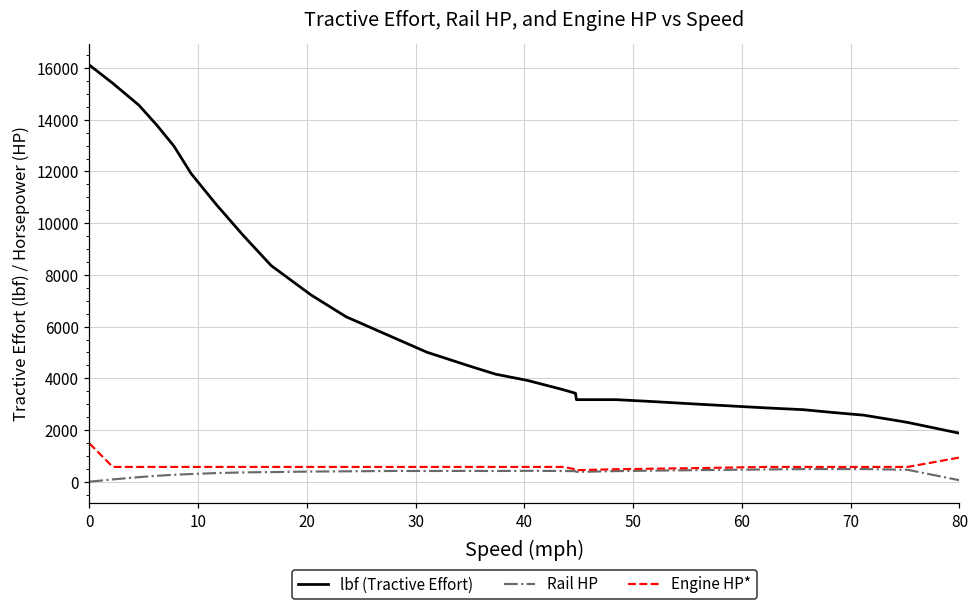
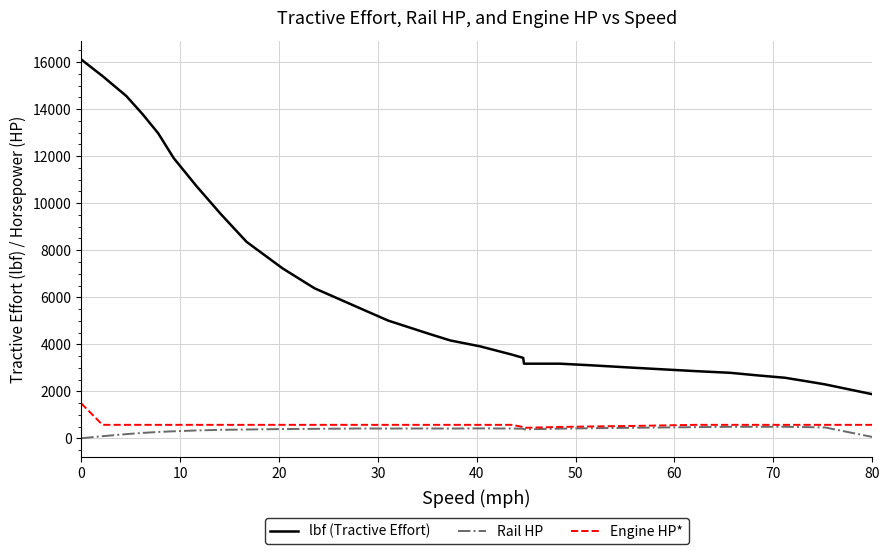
Engine HP*, 80: 900 -> 600
